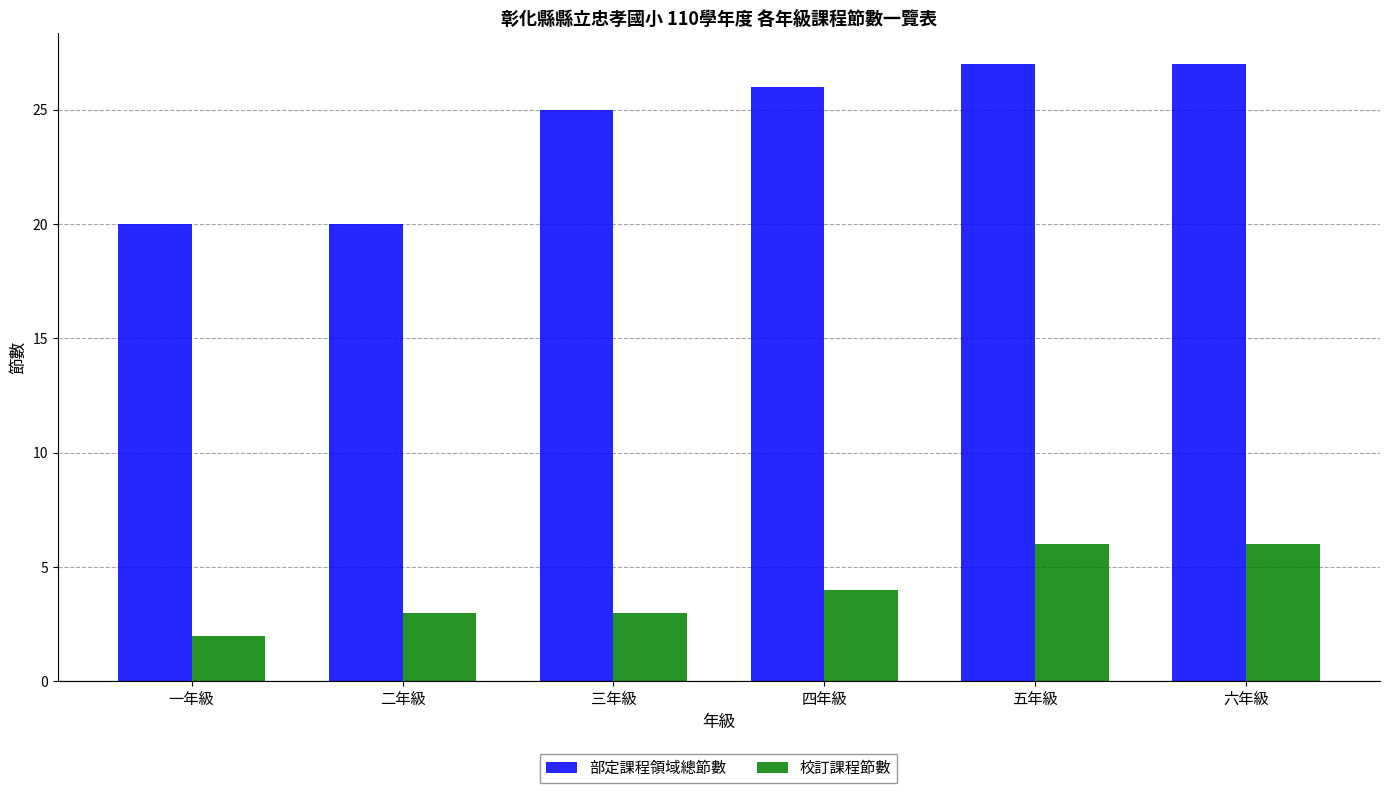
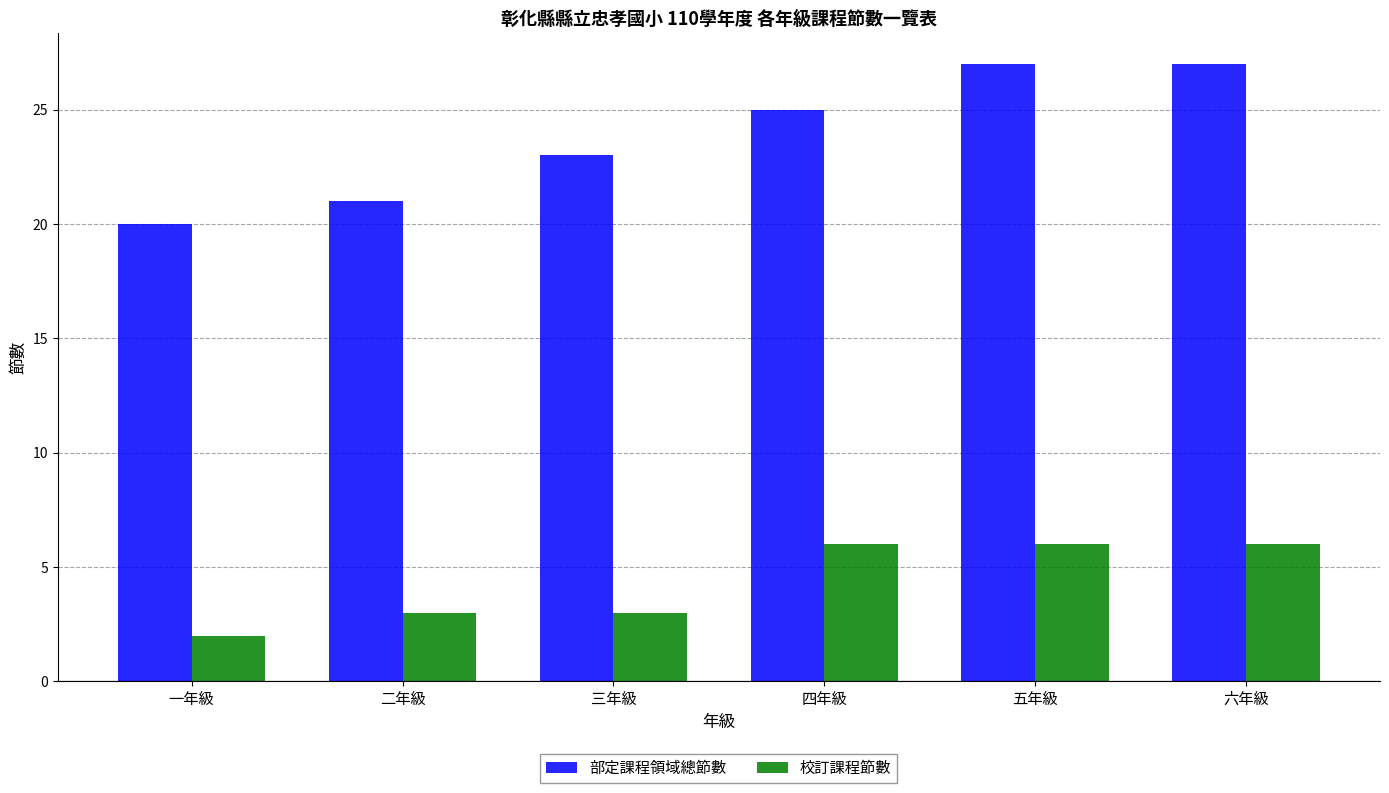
部定課程領域總節數, 二年級: 20 -> 21
部定課程領域總節數, 三年級: 25 -> 23
部定課程領域總節數, 四年級: 26 -> 25
校訂課程節數, 四年級: 4 -> 6
